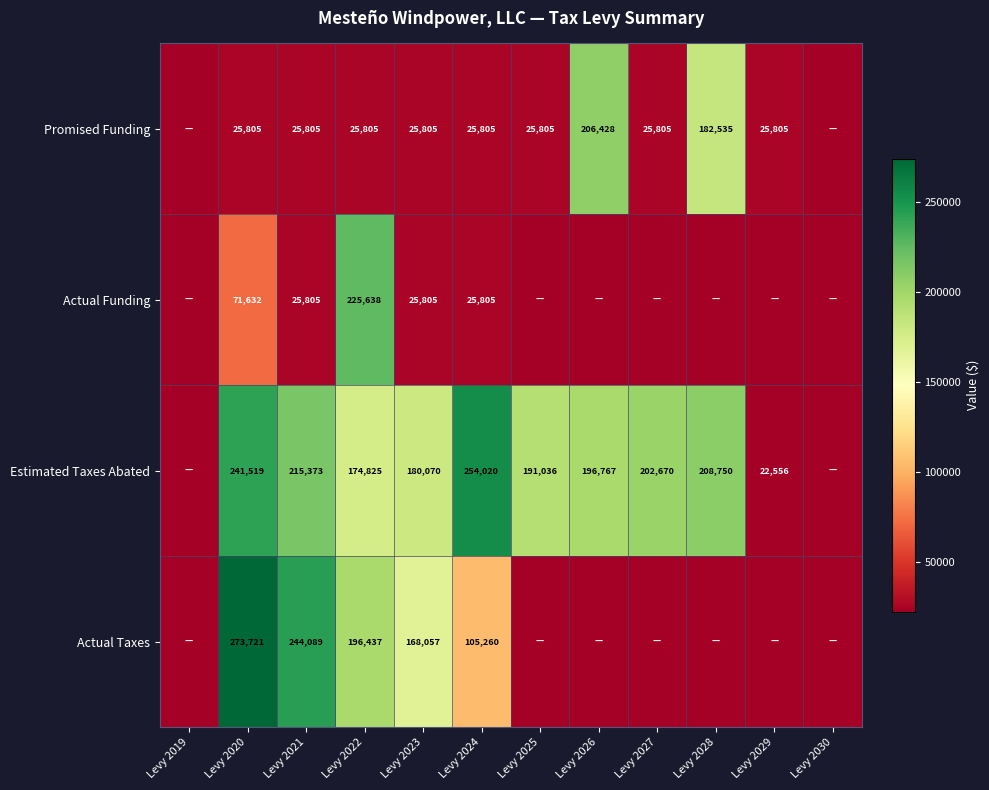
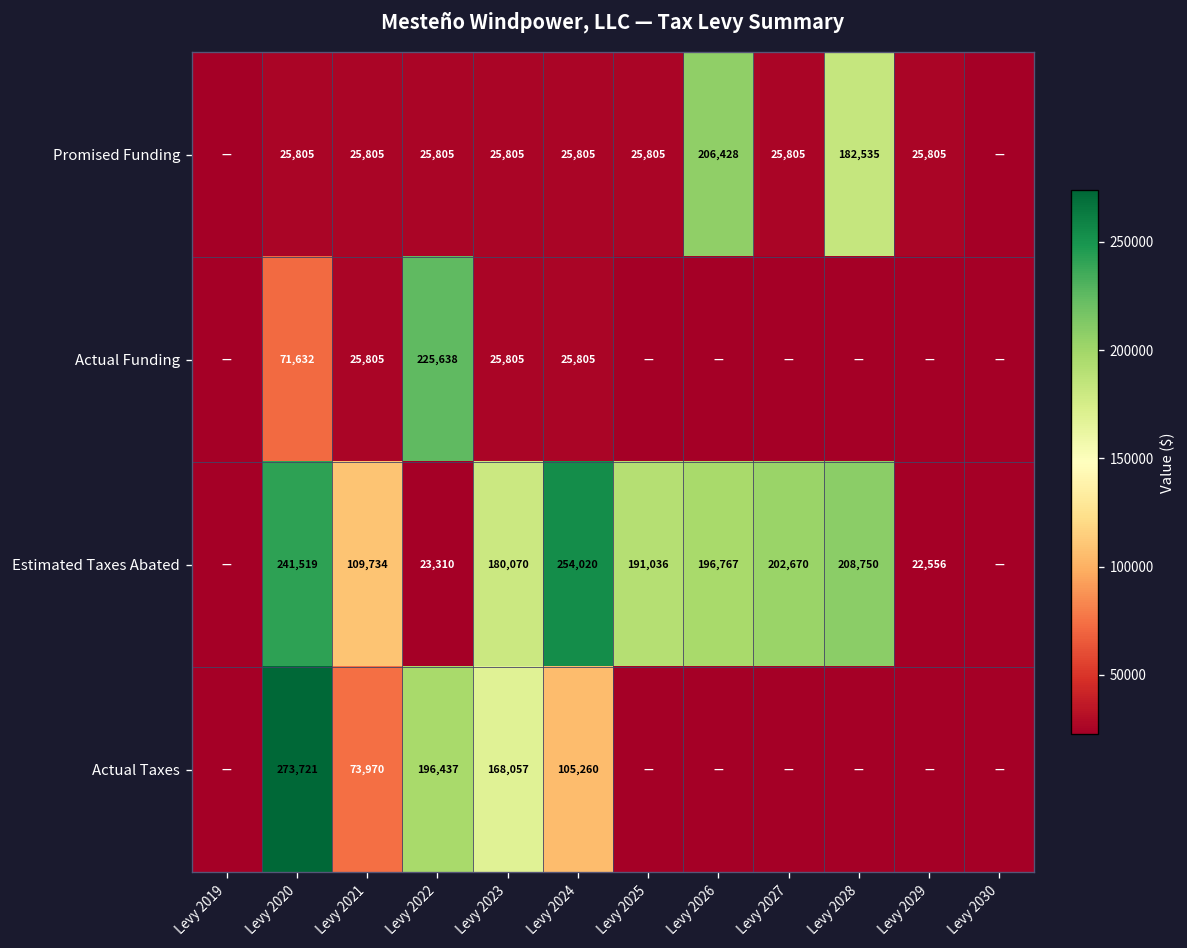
Estimated Taxes Abated, Levy 2021: 215,373 -> 109,734
Estimated Taxes Abated, Levy 2022: 174,825 -> 23,310
Actual Taxes, Levy 2021: 244,089 -> 73,970
